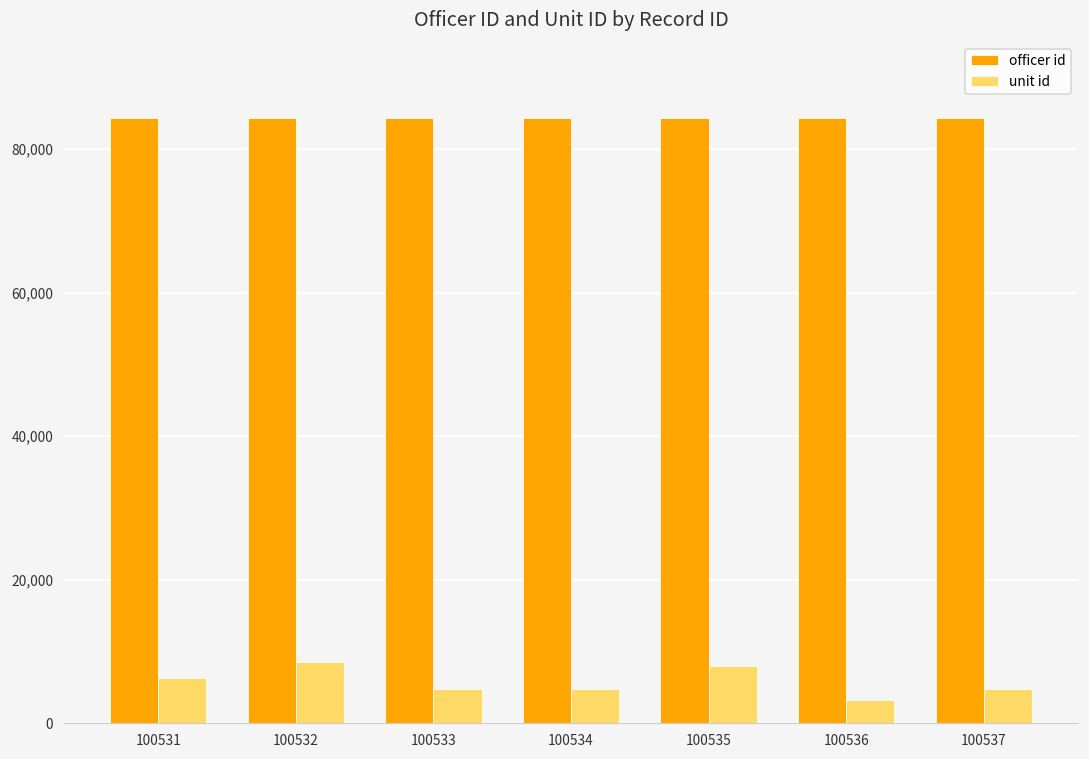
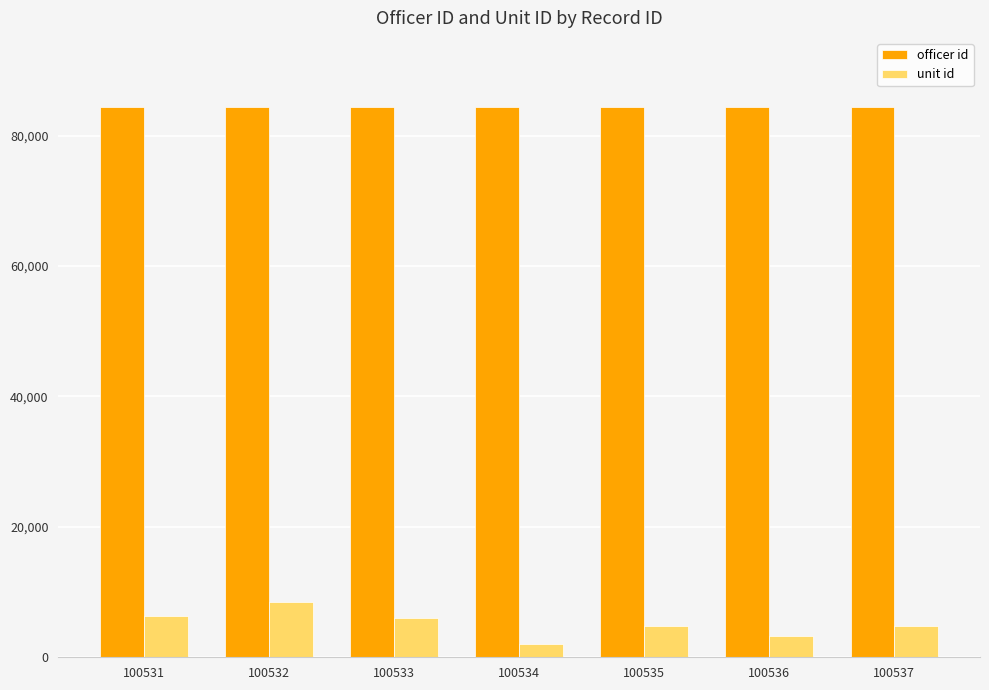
unit id, 100533: 5,000 -> 6,000
unit id, 100534: 5,000 -> 2,000
unit id, 100535: 8,000 -> 5,000
